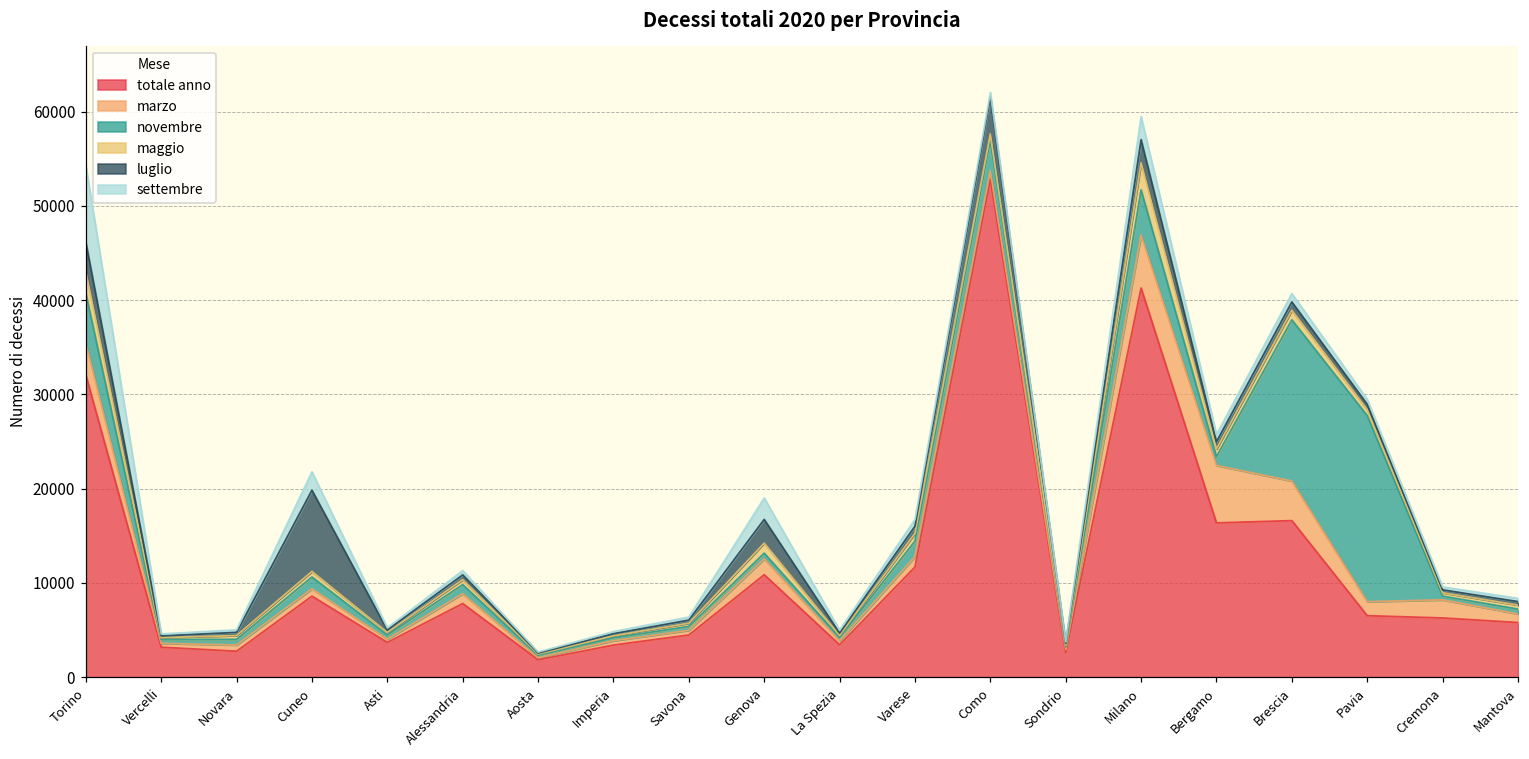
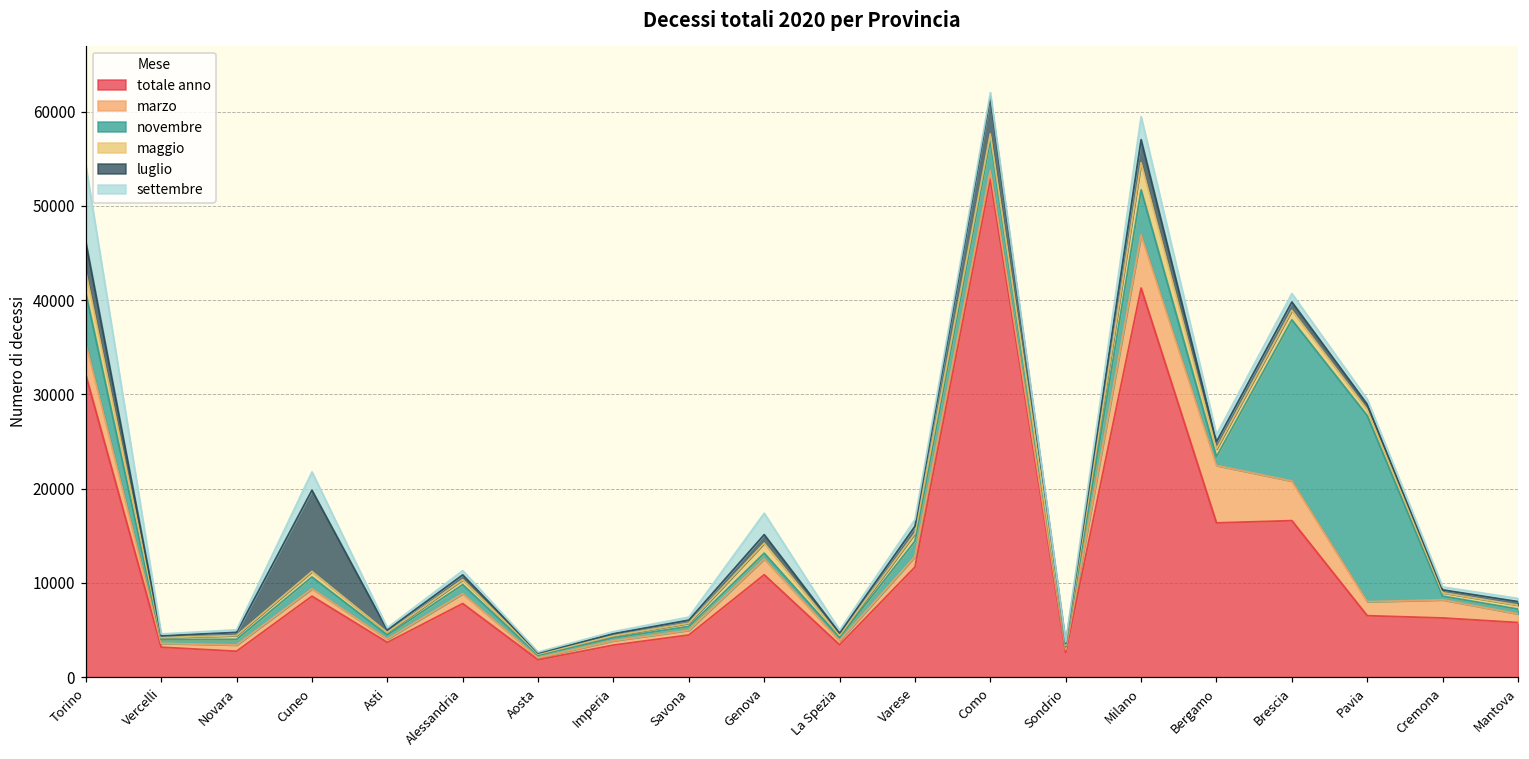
luglio, Genova: 3000 -> 1000
